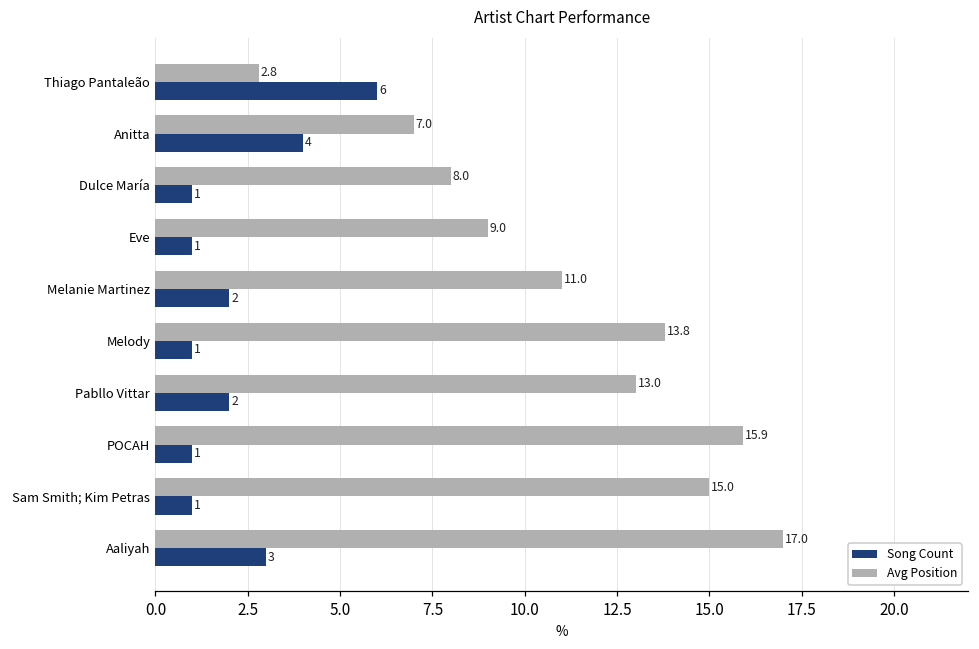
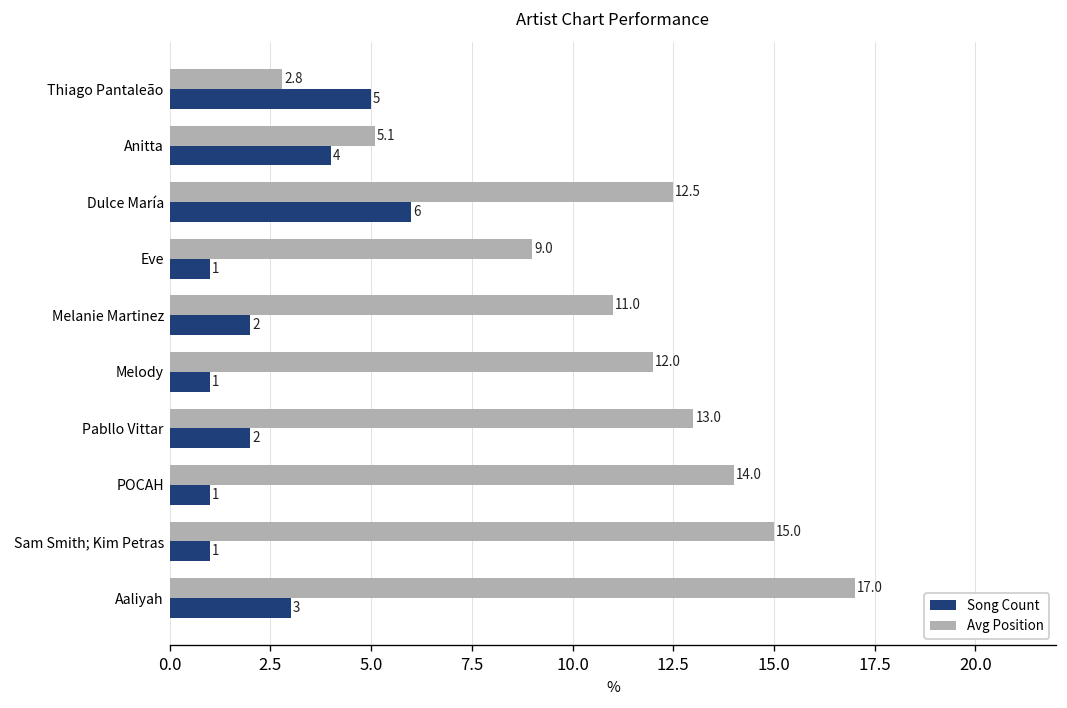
Song Count, Thiago Pantaleão: 6 -> 5
Avg Position, Anitta: 7.0 -> 5.1
Avg Position, Dulce María: 8.0 -> 12.5
Song Count, Dulce María: 1 -> 6
Avg Position, Melody: 13.8 -> 12.0
Avg Position, POCAH: 15.9 -> 14.0
